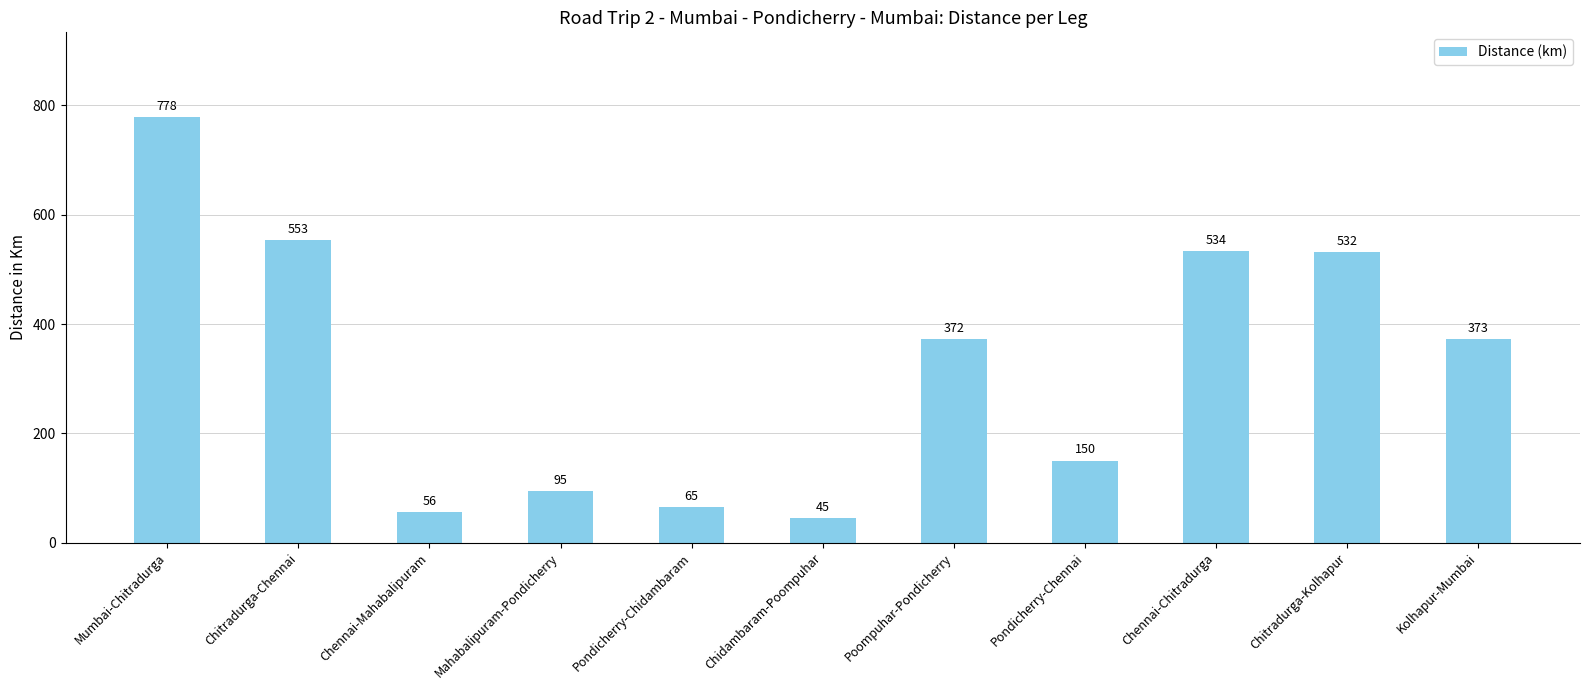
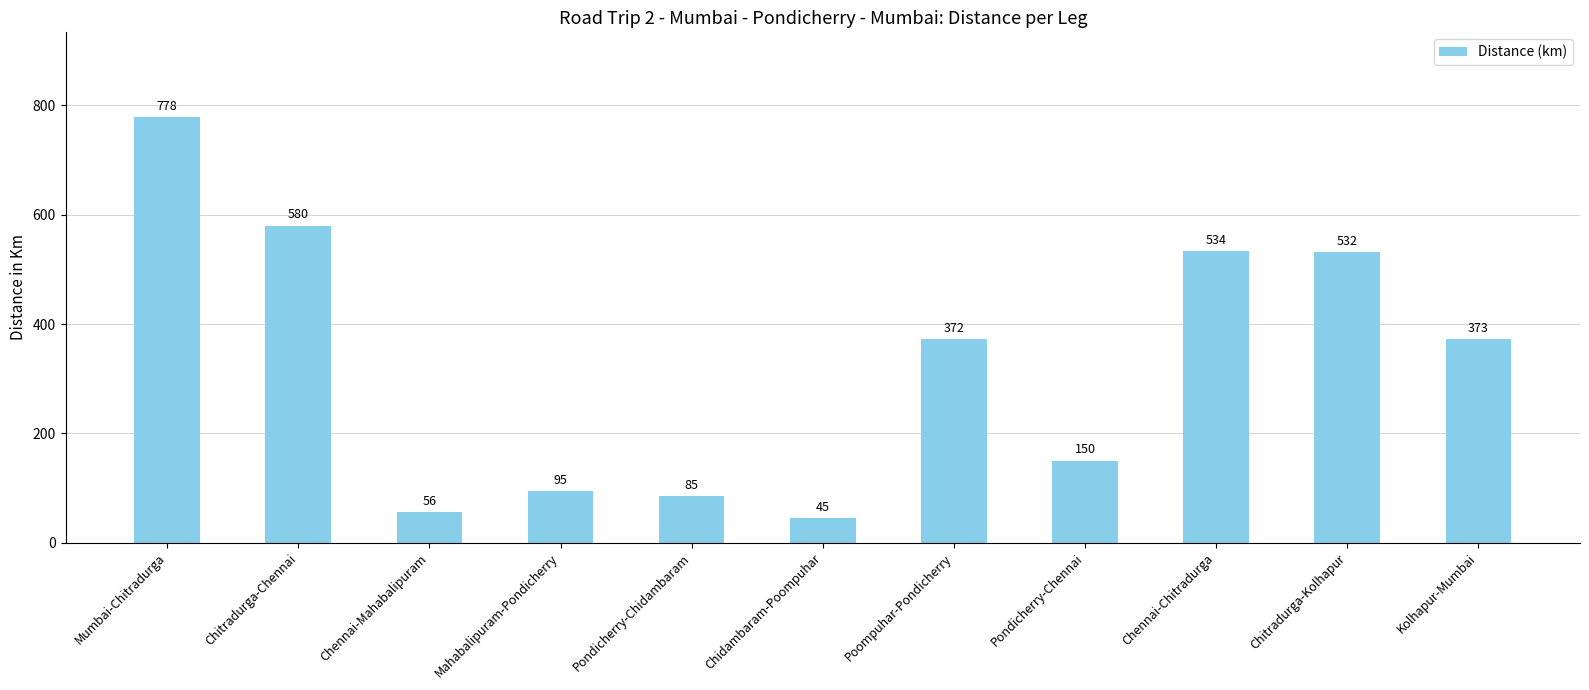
Chitradurga-Chennai: 553 -> 580
Pondicherry-Chidambaram: 65 -> 85
